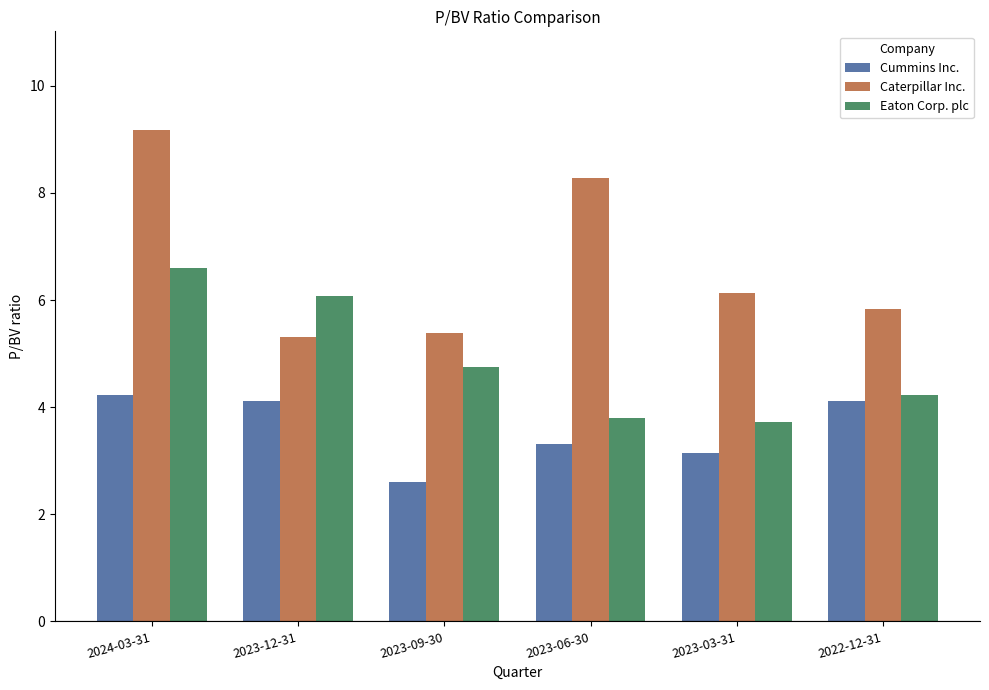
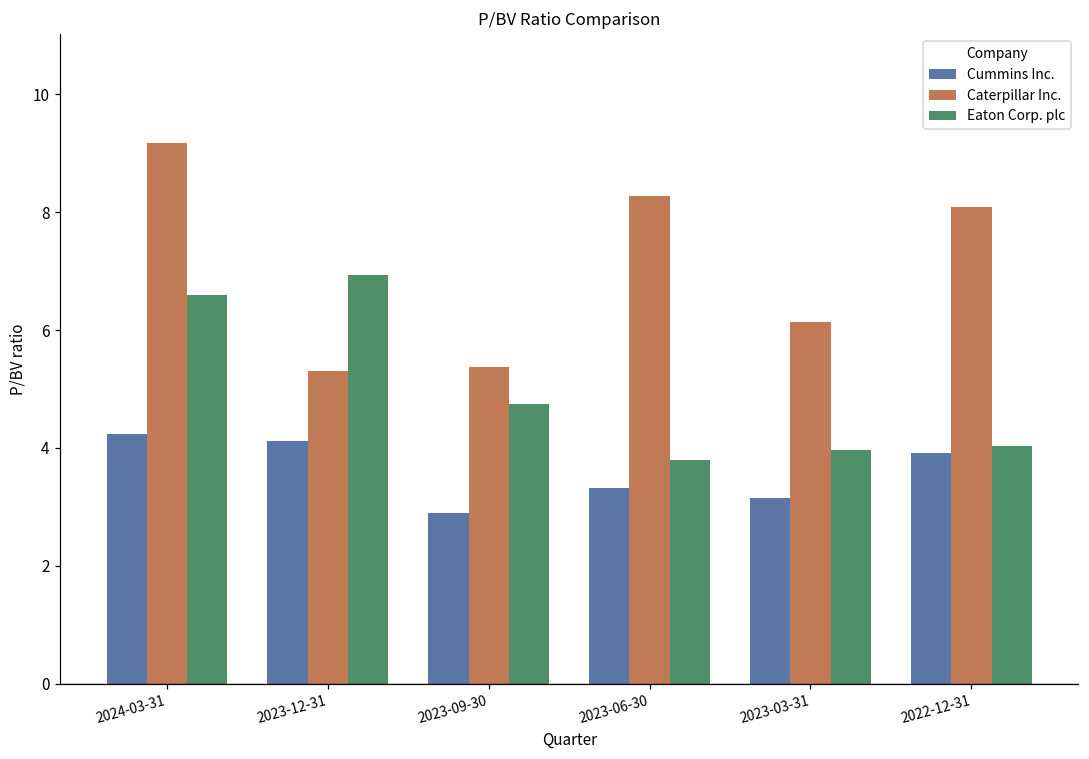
Eaton Corp. plc, 2023-12-31: 6.1 -> 6.9
Cummins Inc., 2023-09-30: 2.6 -> 2.9
Eaton Corp. plc, 2023-03-31: 3.7 -> 4.0
Cummins Inc., 2022-12-31: 4.1 -> 3.9
Caterpillar Inc., 2022-12-31: 5.8 -> 8.1
Eaton Corp. plc, 2022-12-31: 4.2 -> 4.0
